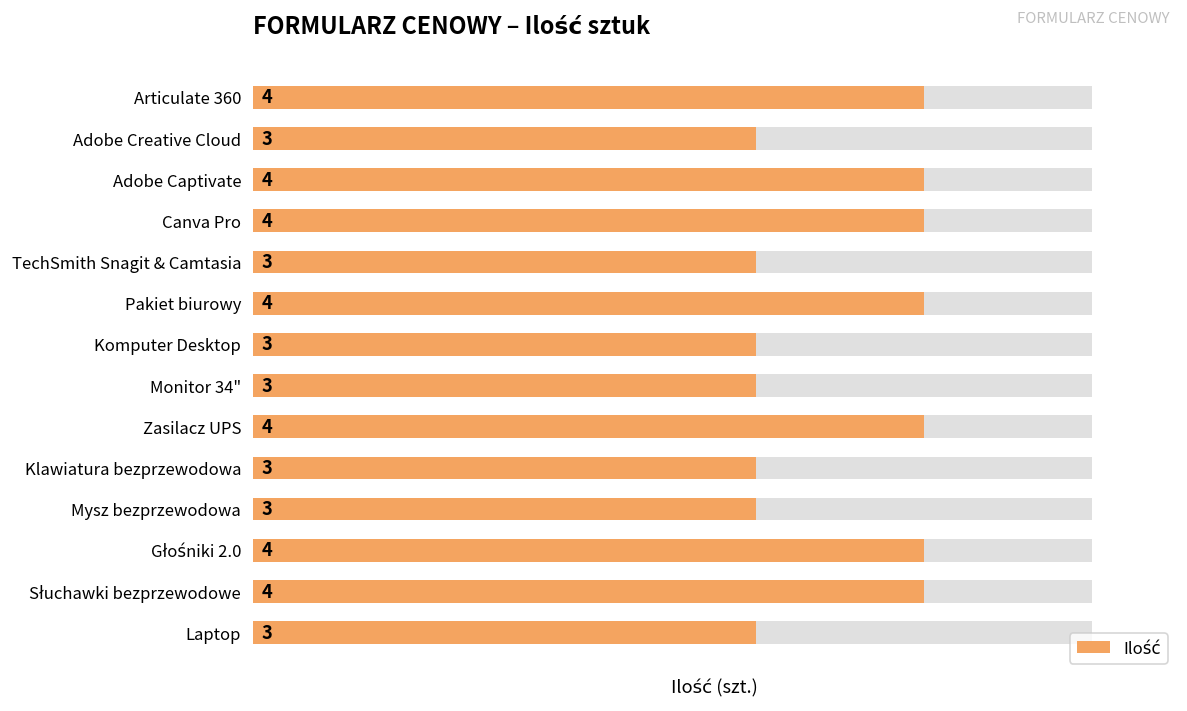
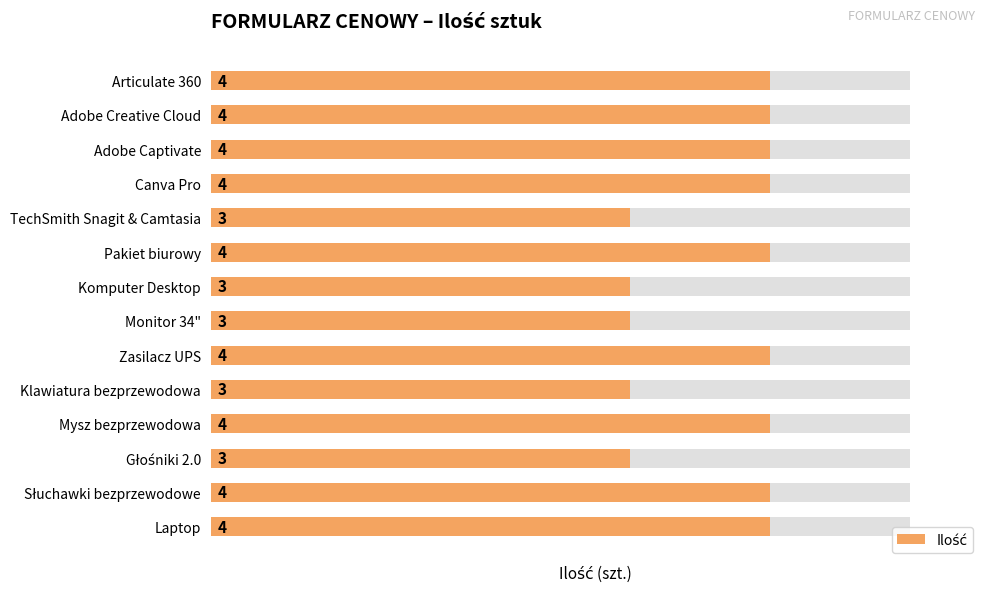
Ilość, Adobe Creative Cloud: 3 -> 4
Ilość, Mysz bezprzewodowa: 3 -> 4
Ilość, Głośniki 2.0: 4 -> 3
Ilość, Laptop: 3 -> 4
